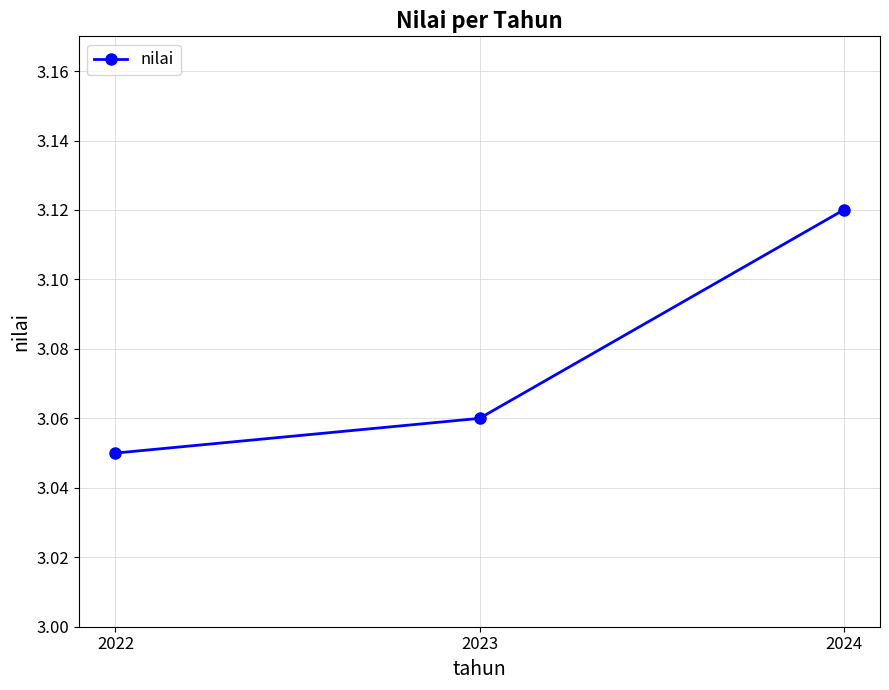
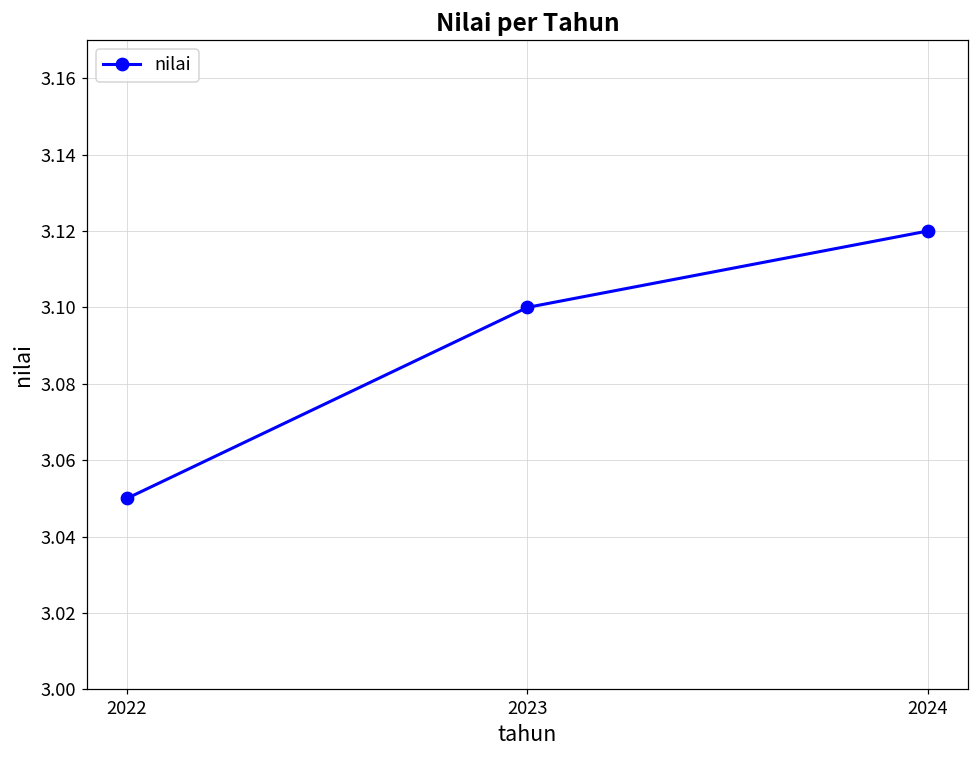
2023: 3.06 -> 3.10
